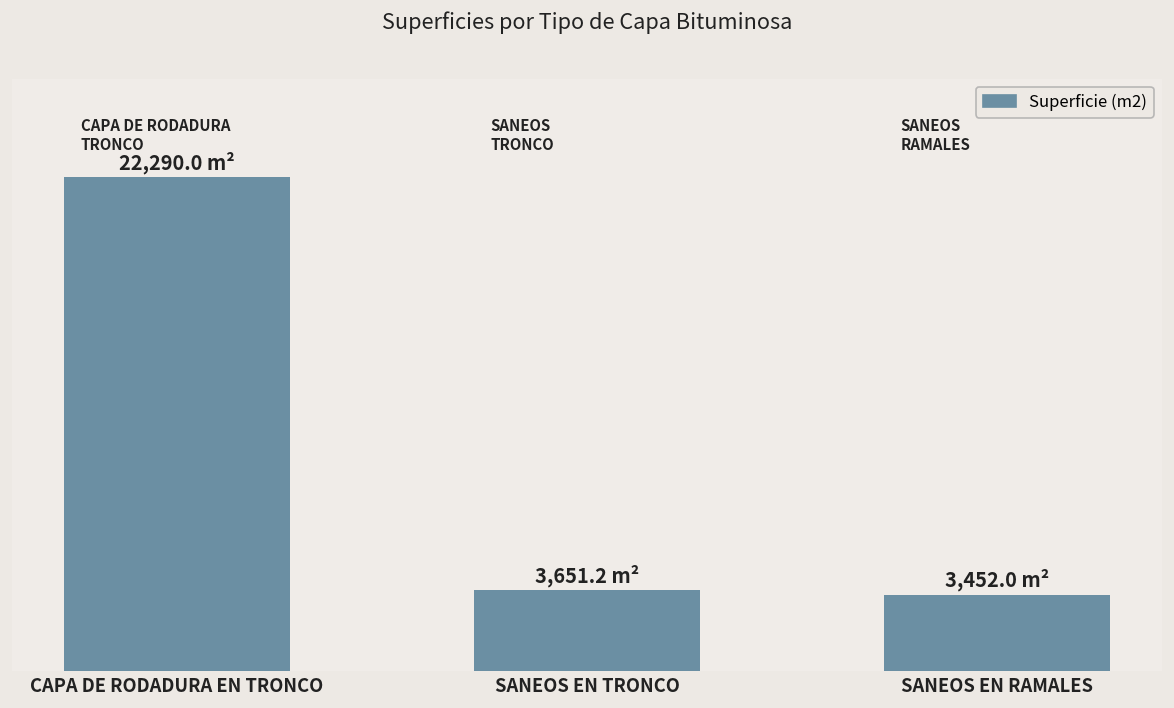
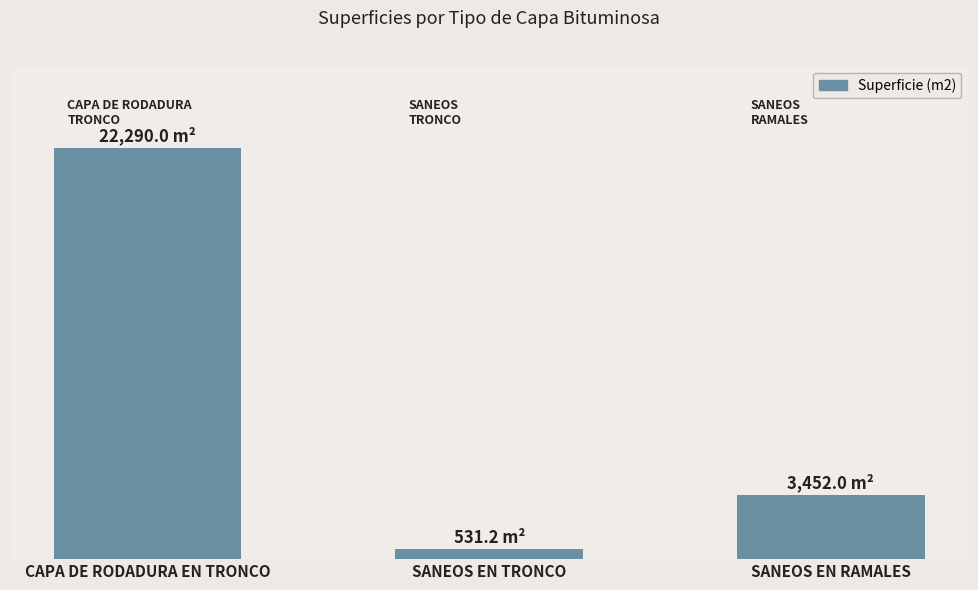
SANEOS EN TRONCO: 3,651.2 -> 531.2
